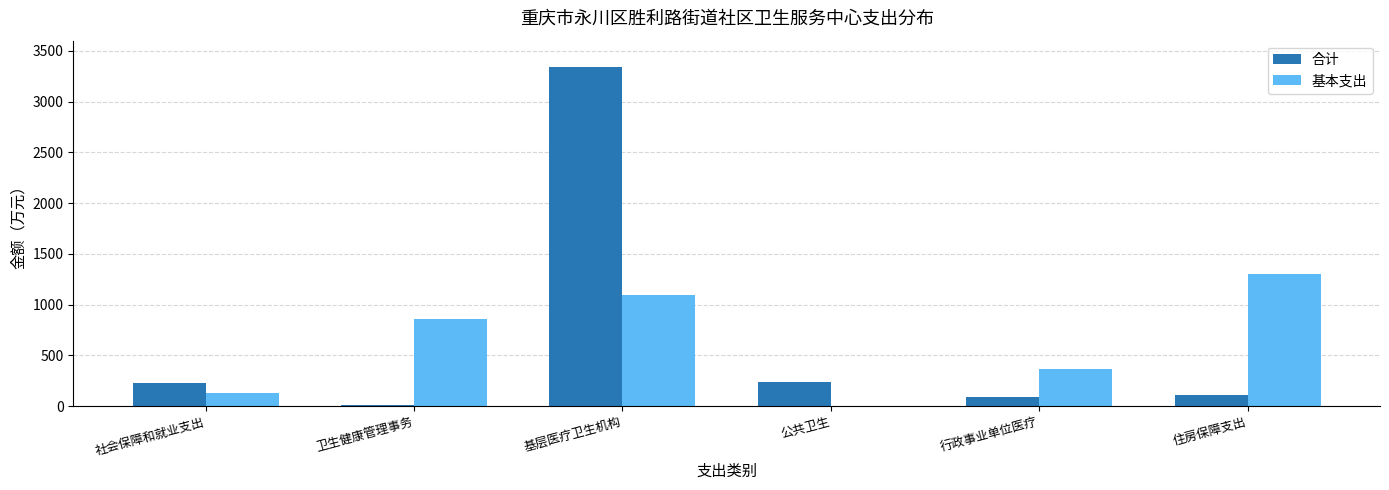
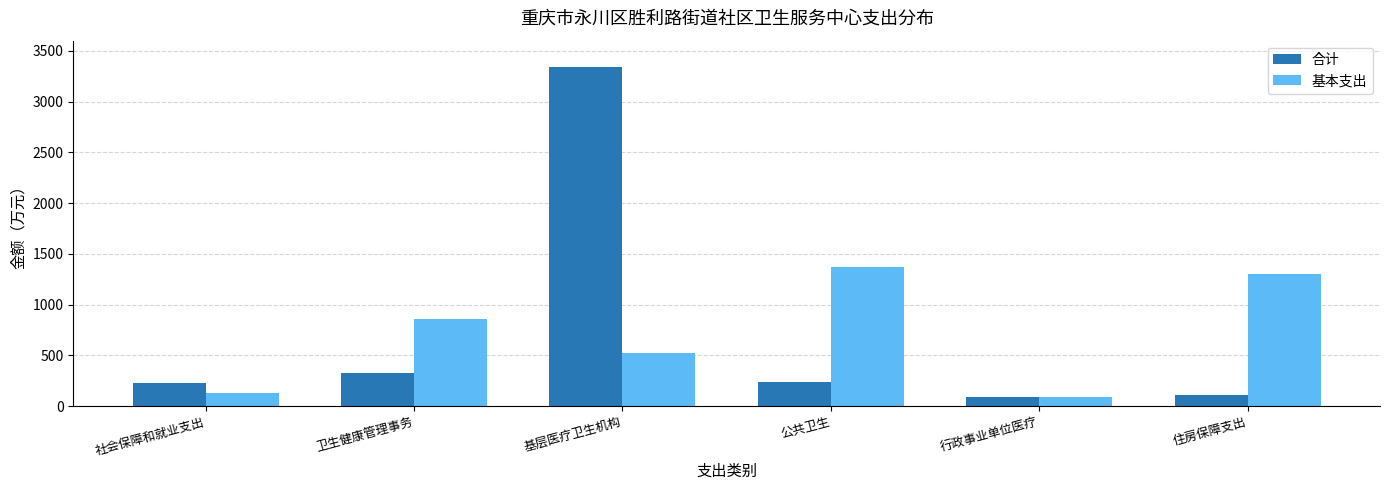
合计, 卫生健康管理事务: 10 -> 330
基本支出, 基层医疗卫生机构: 1090 -> 520
基本支出, 公共卫生: 0 -> 1370
基本支出, 行政事业单位医疗: 370 -> 90
